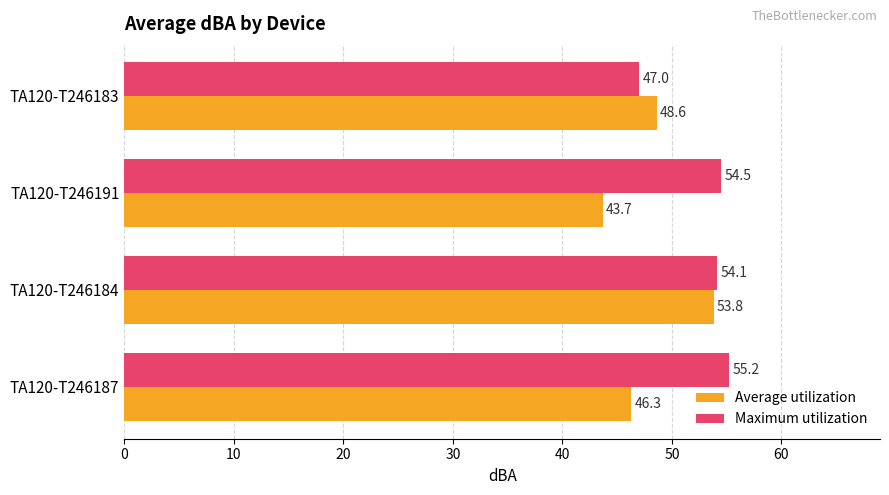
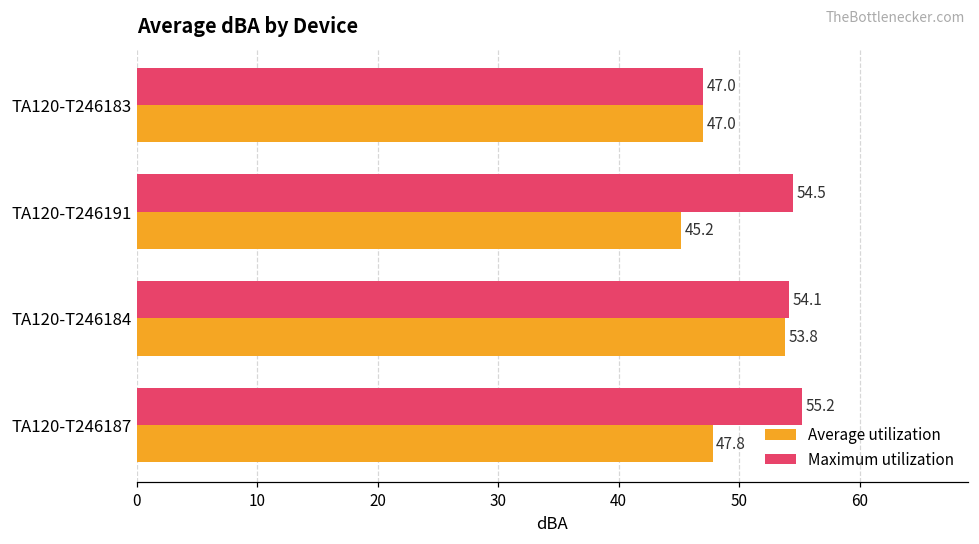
Average utilization, TA120-T246183: 48.6 -> 47.0
Average utilization, TA120-T246191: 43.7 -> 45.2
Average utilization, TA120-T246187: 46.3 -> 47.8
